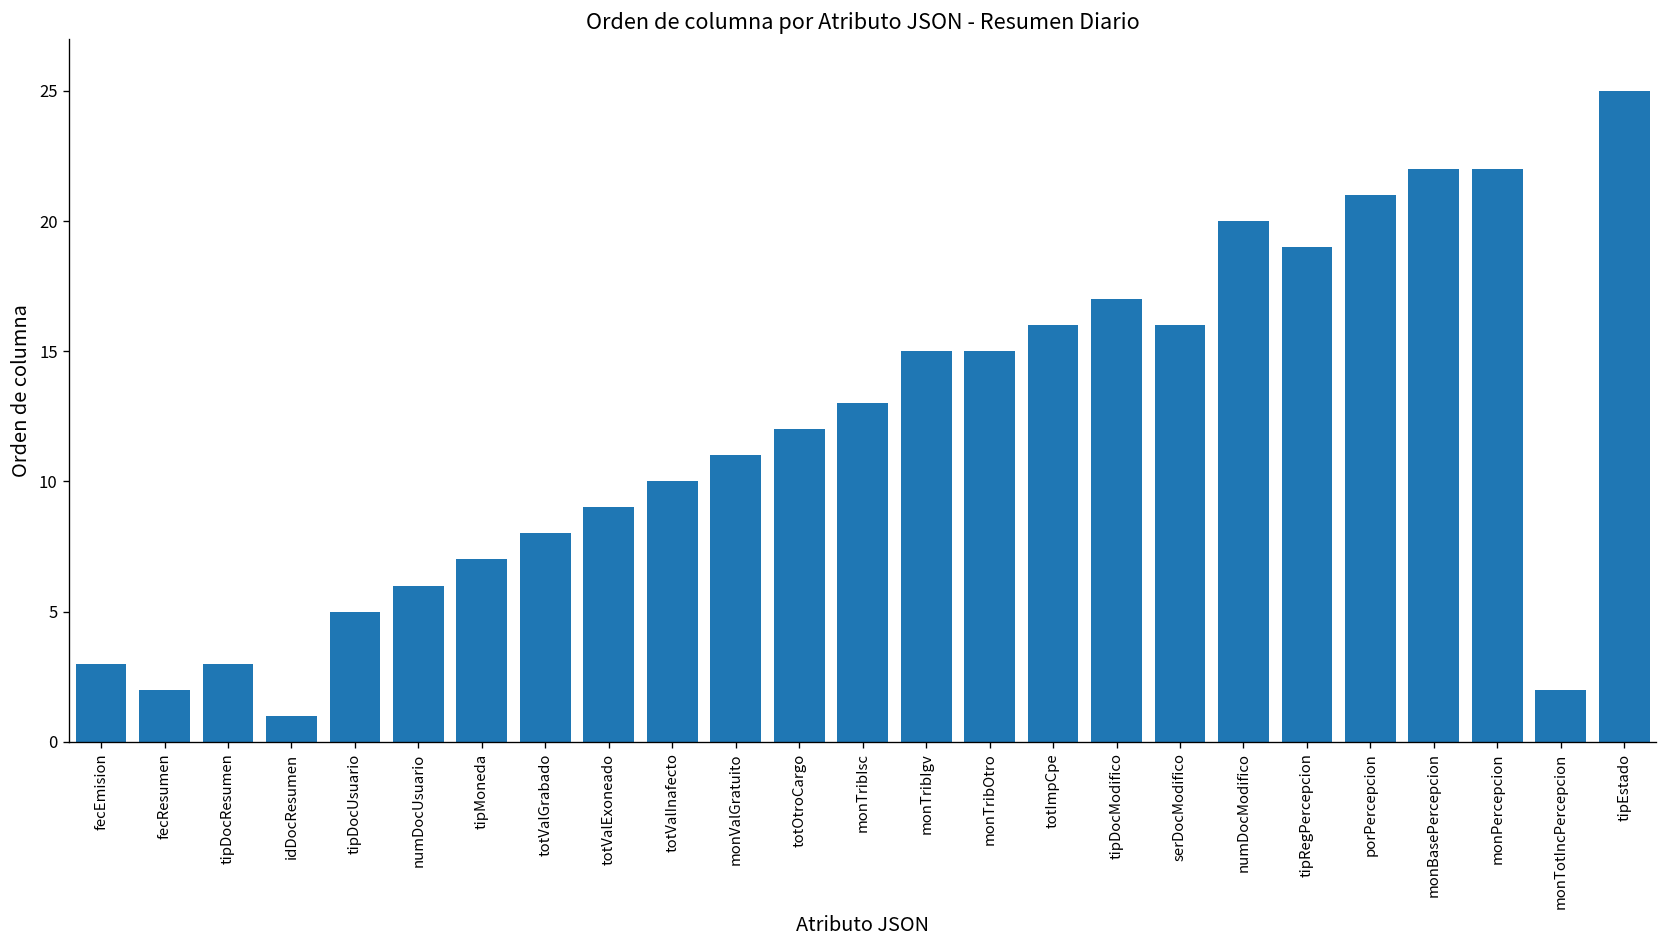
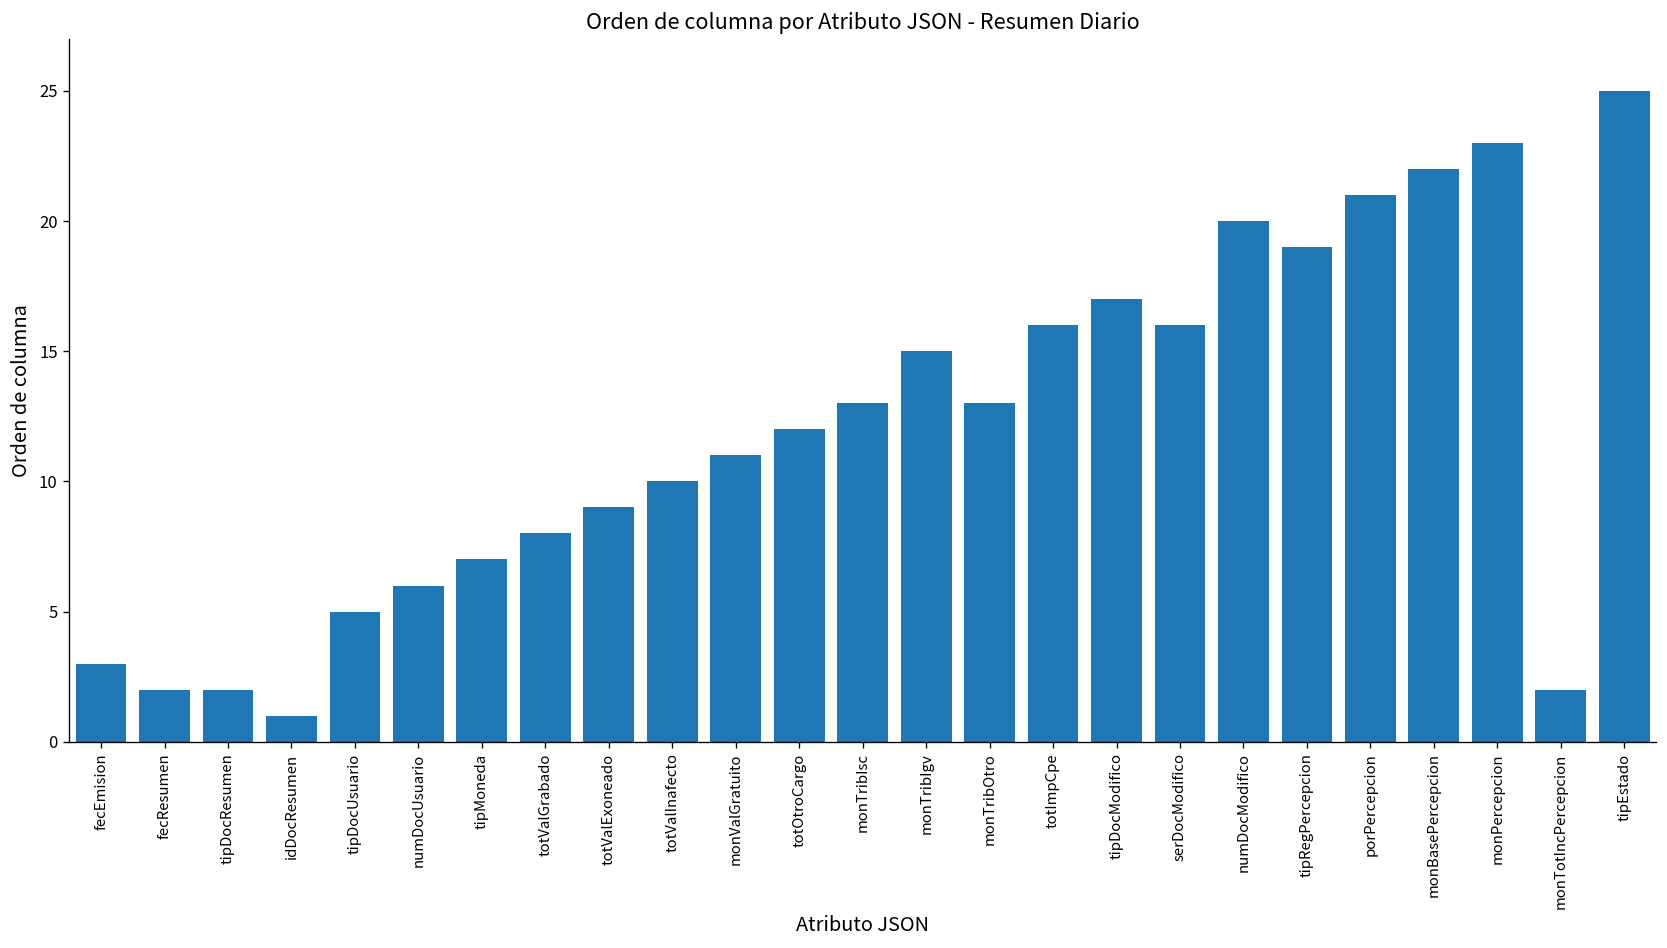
tipDocResumen: 3 -> 2
monTribOtro: 15 -> 13
monPercepcion: 22 -> 23
